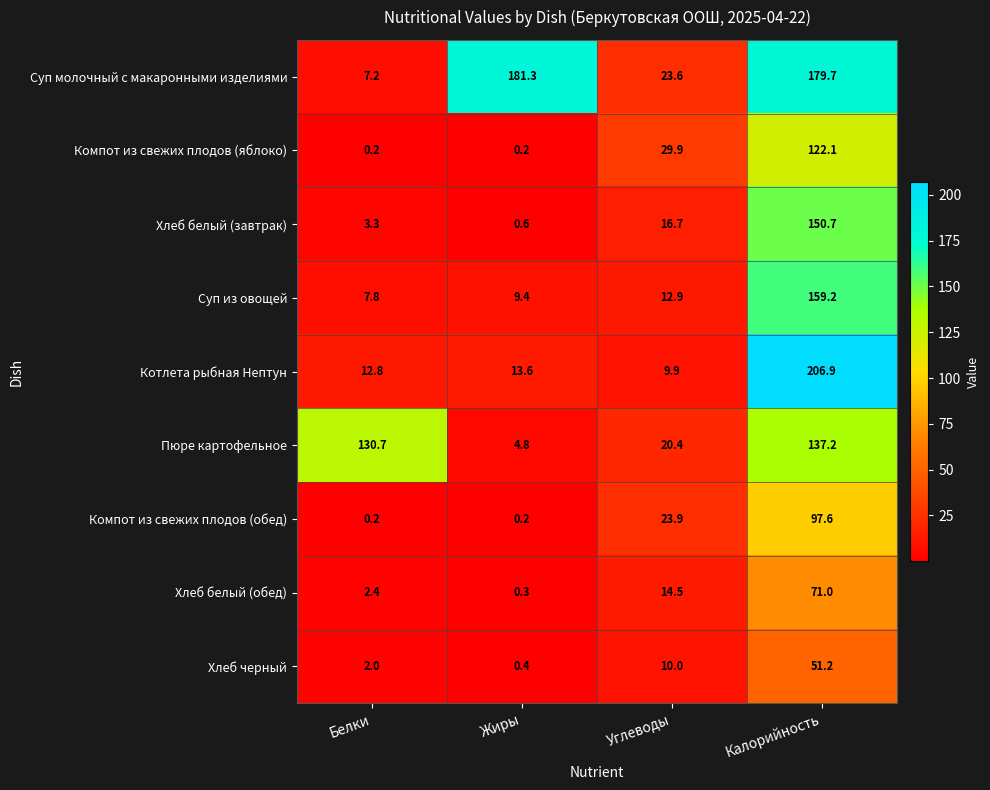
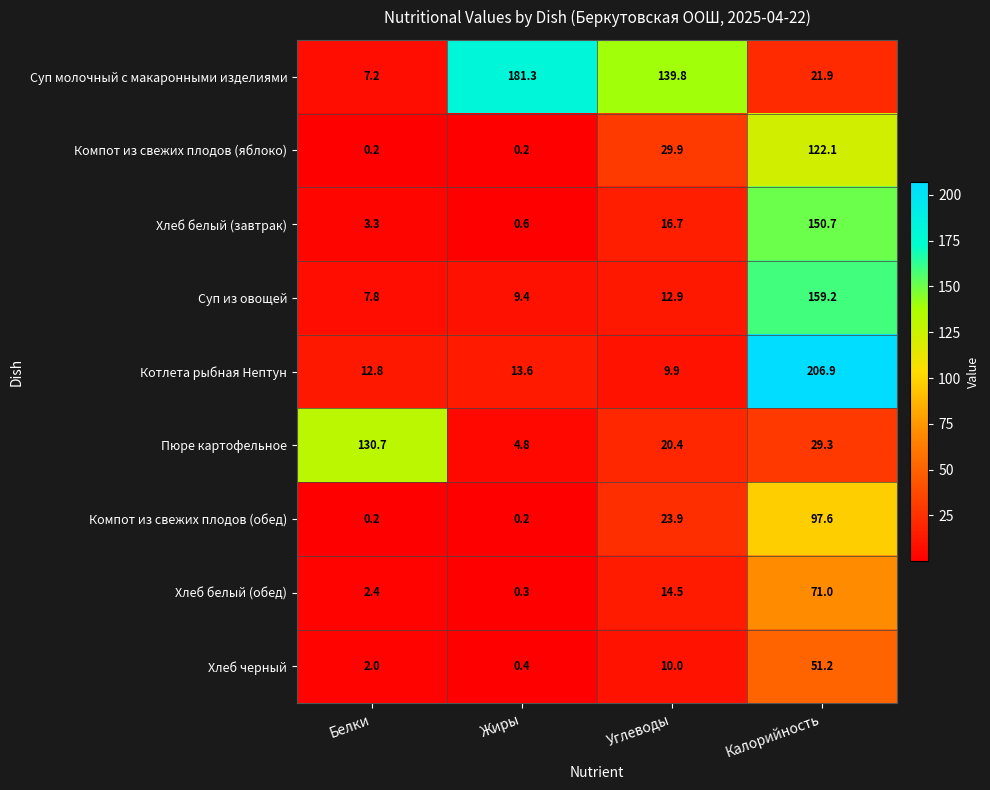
Суп молочный с макаронными изделиями, Углеводы: 23.6 -> 139.8
Суп молочный с макаронными изделиями, Калорийность: 179.7 -> 21.9
Пюре картофельное, Калорийность: 137.2 -> 29.3
